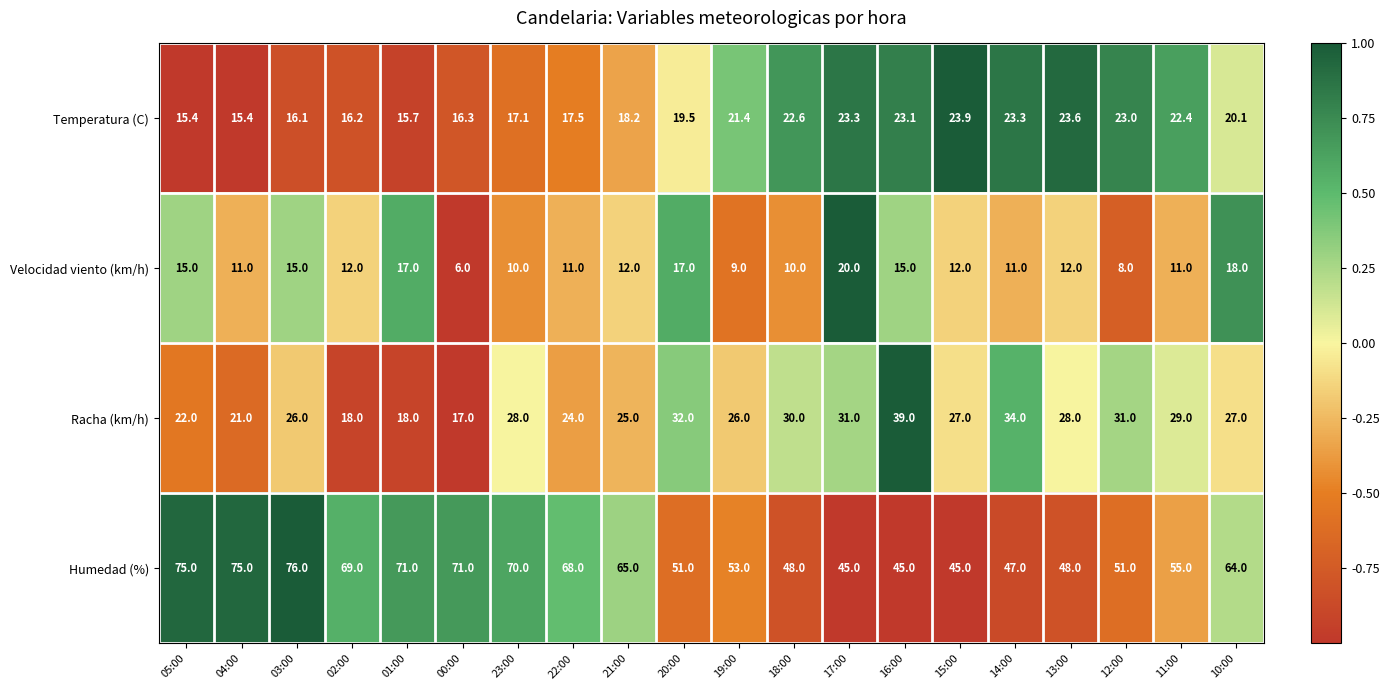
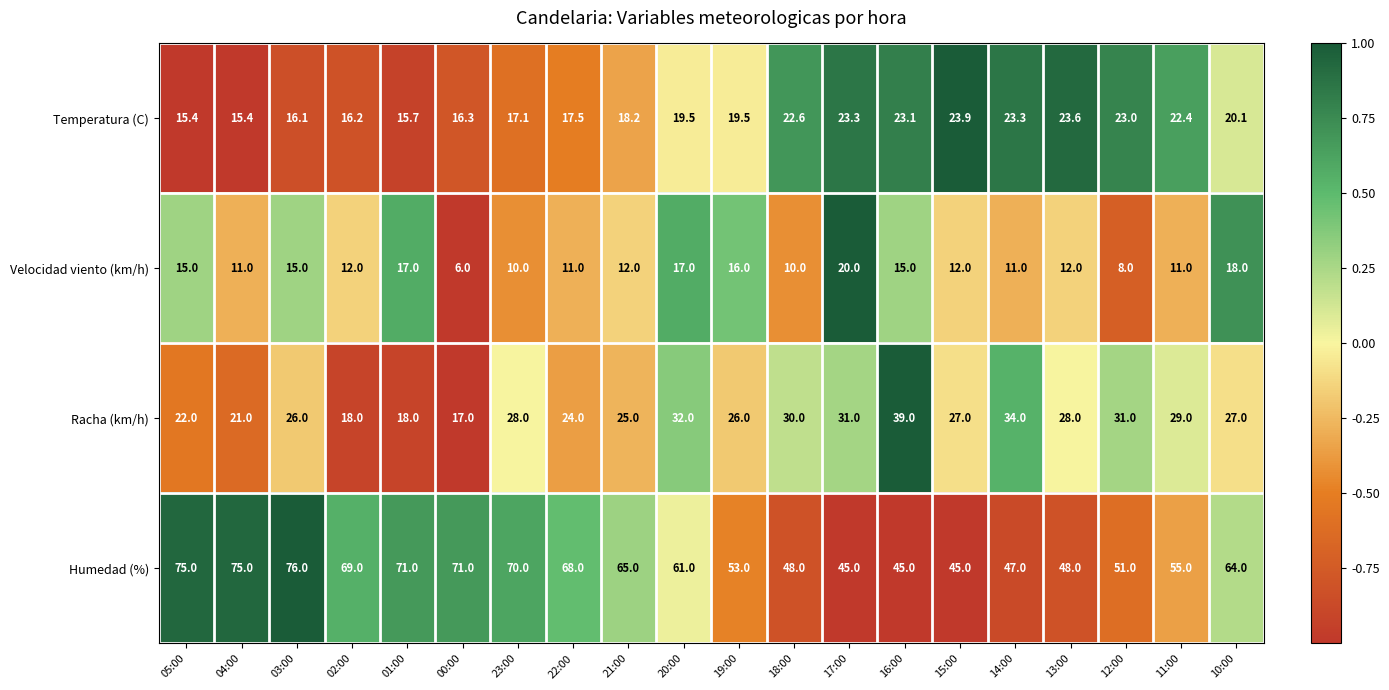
Temperatura (C), 19:00: 21.4 -> 19.5
Velocidad viento (km/h), 19:00: 9.0 -> 16.0
Humedad (%), 20:00: 51.0 -> 61.0
